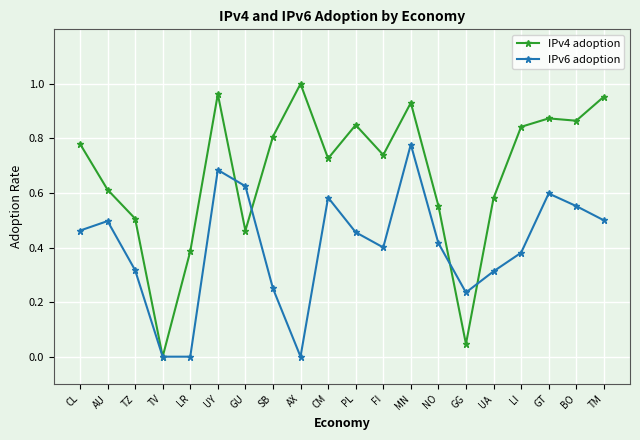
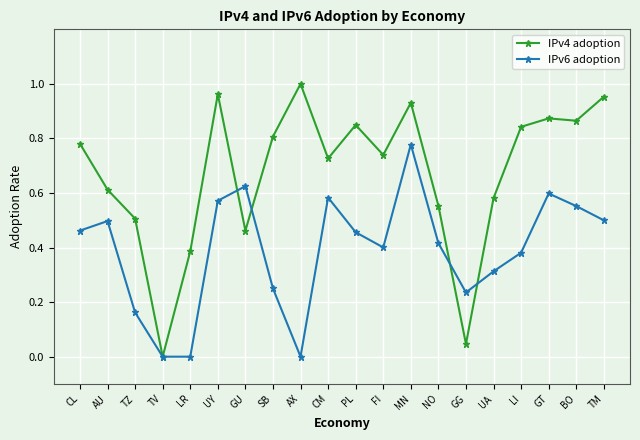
IPv6 adoption, TZ: 0.32 -> 0.16
IPv6 adoption, UY: 0.68 -> 0.57
